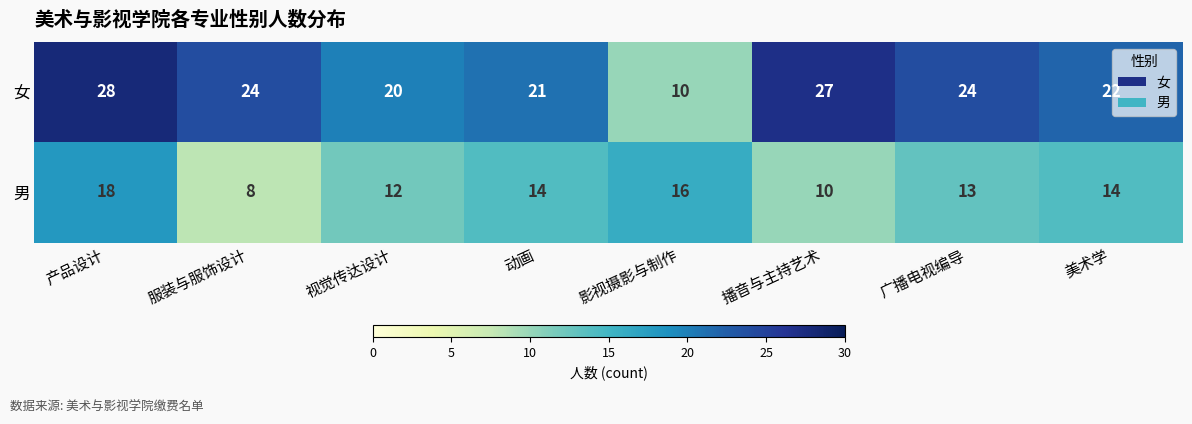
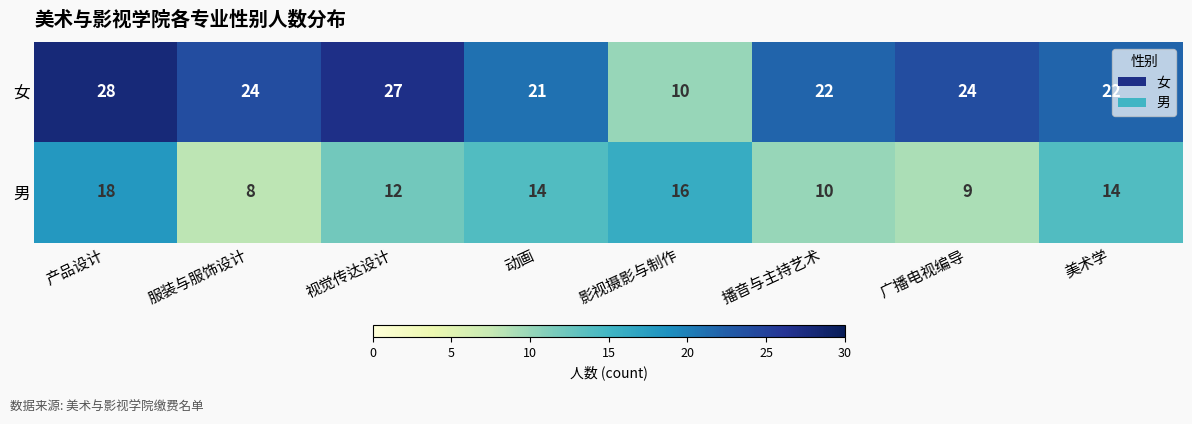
女, 视觉传达设计: 20 -> 27
女, 播音与主持艺术: 27 -> 22
男, 广播电视编导: 13 -> 9
